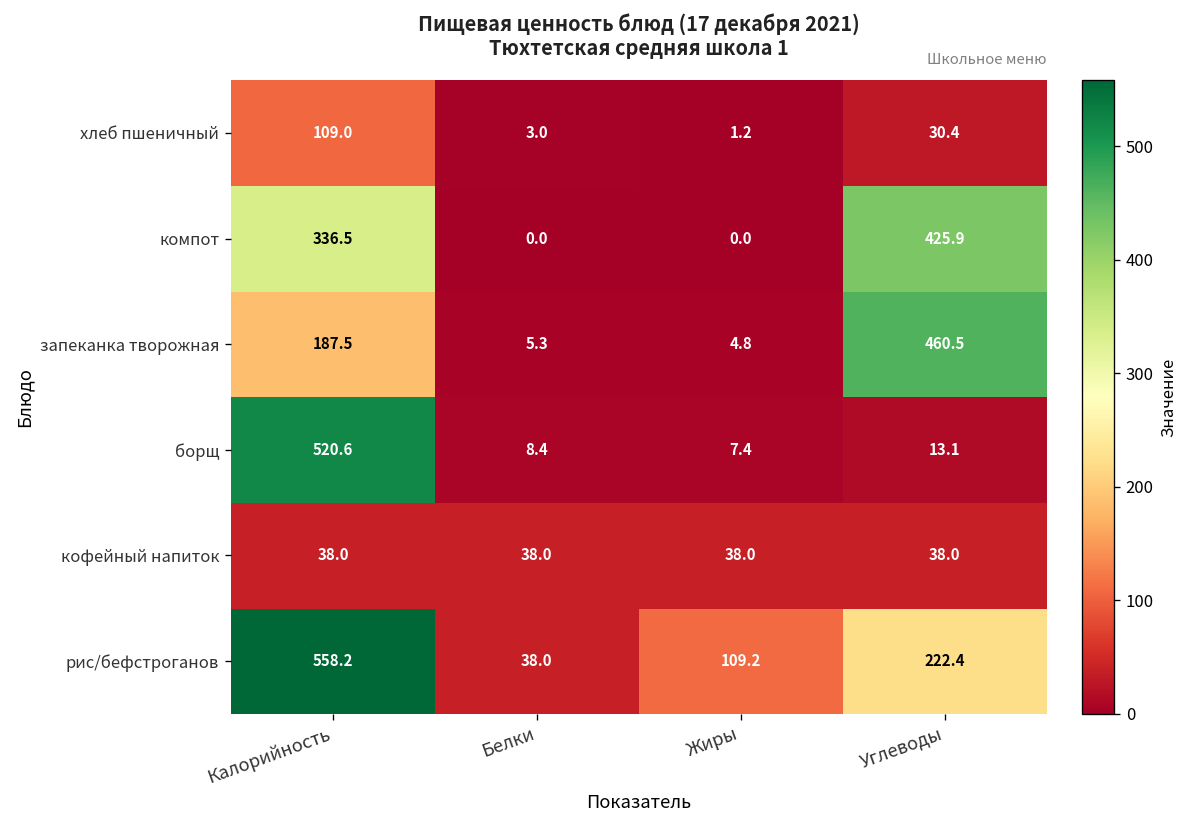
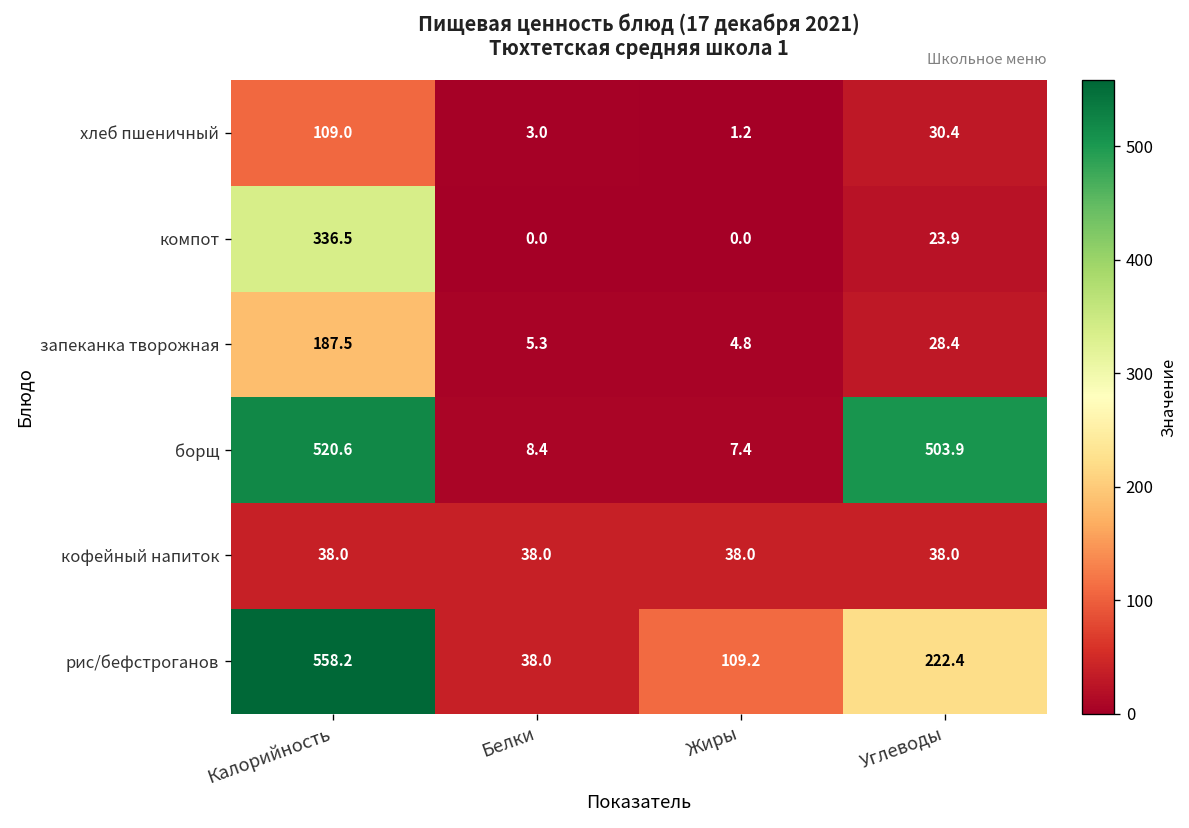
компот, Углеводы: 425.9 -> 23.9
запеканка творожная, Углеводы: 460.5 -> 28.4
борщ, Углеводы: 13.1 -> 503.9
